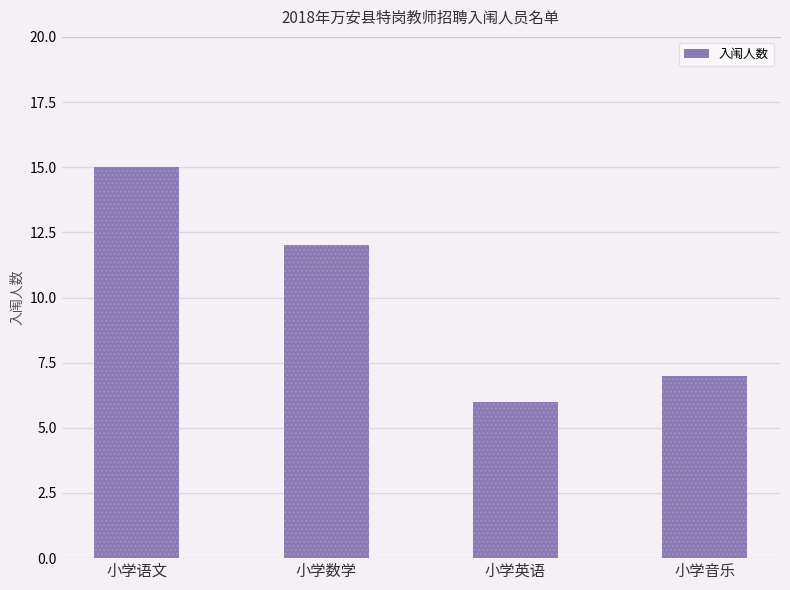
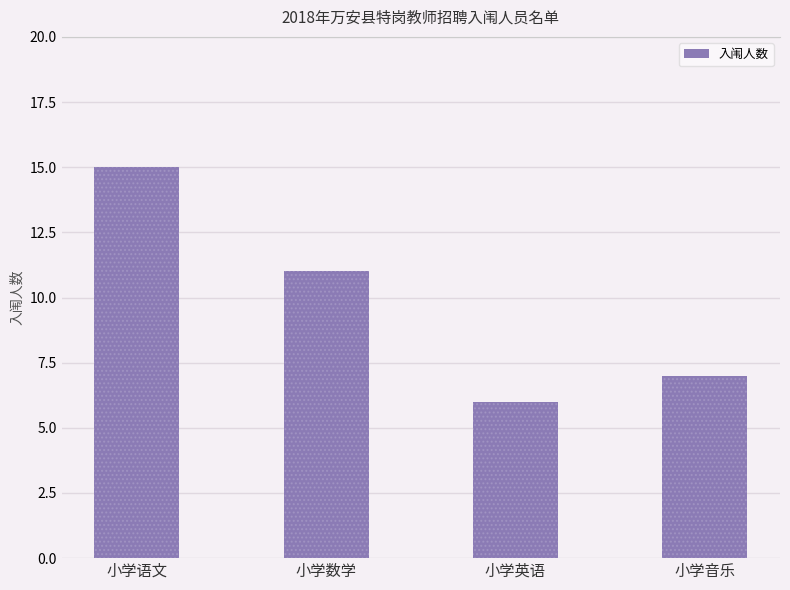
小学数学: 12 -> 11
